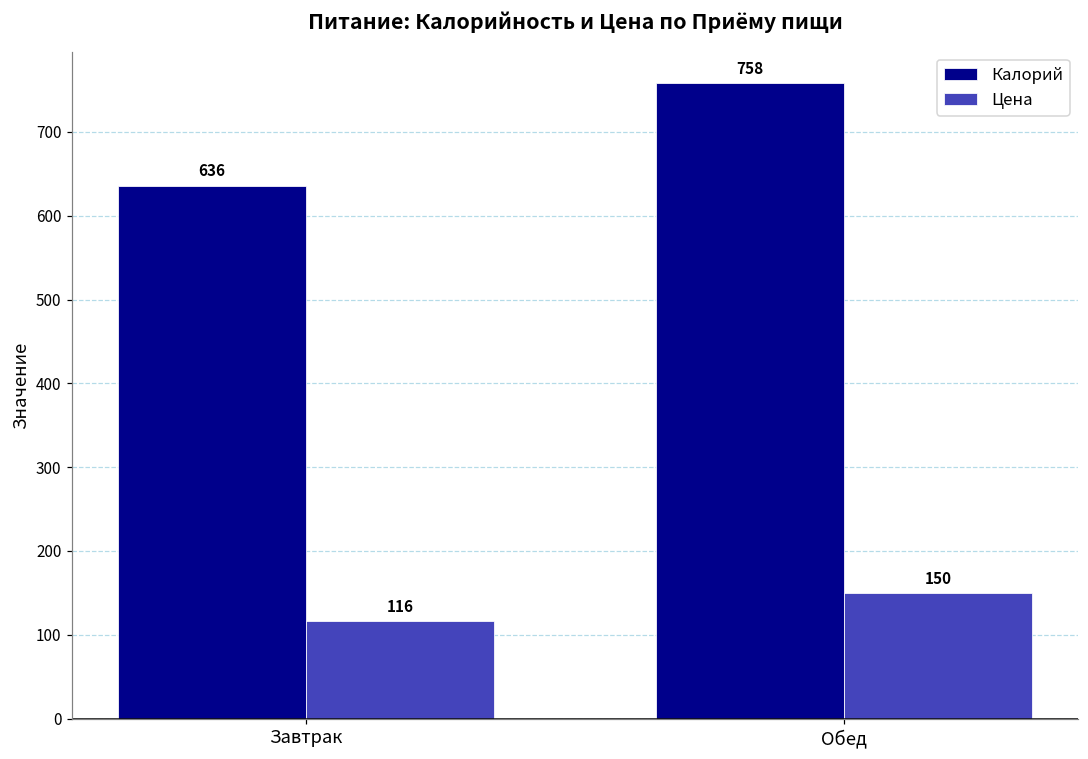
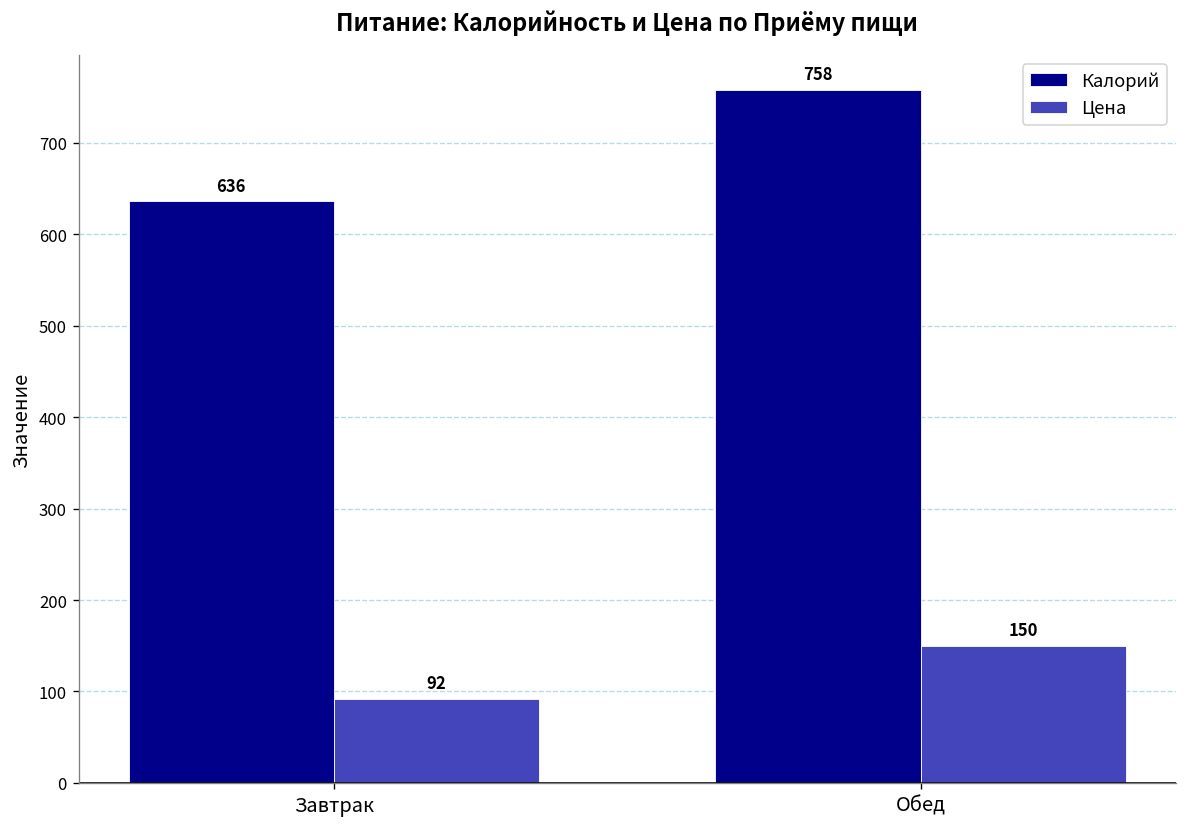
Цена, Завтрак: 116 -> 92
